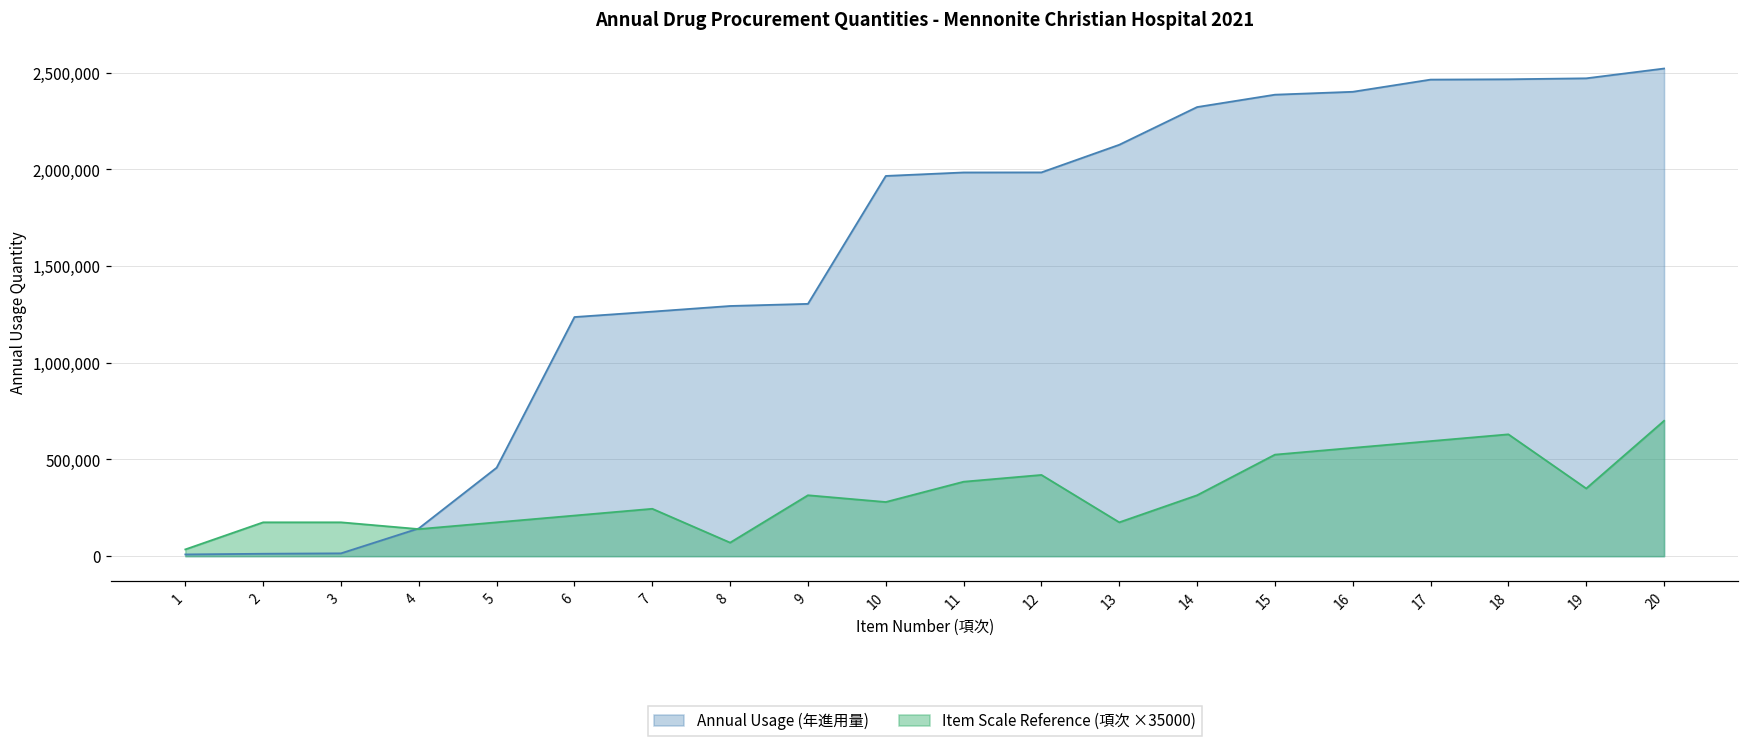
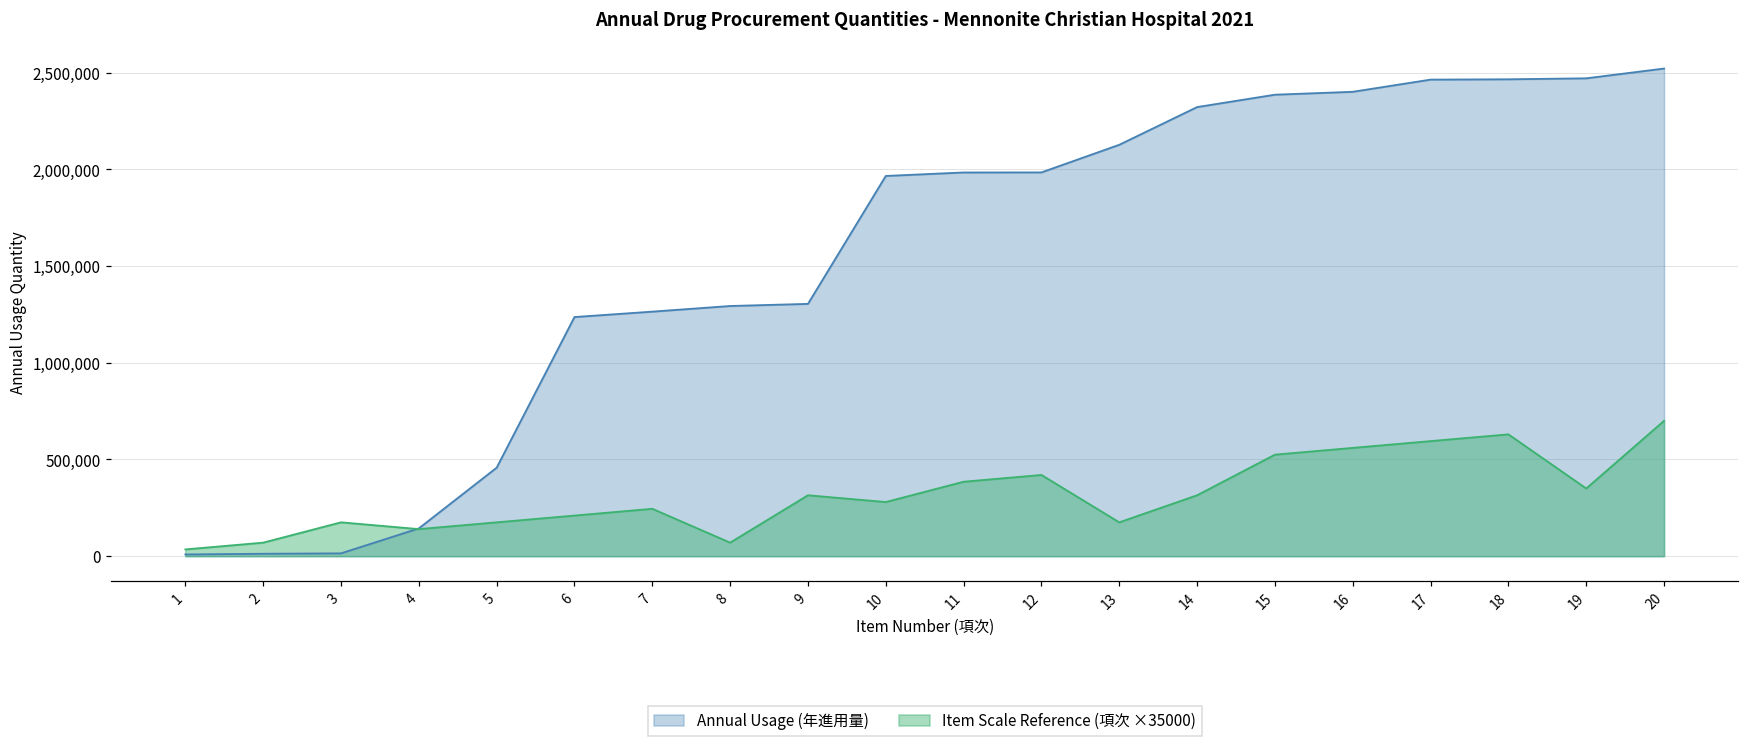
Item Scale Reference (項次 ×35000), 2: 180,000 -> 70,000
